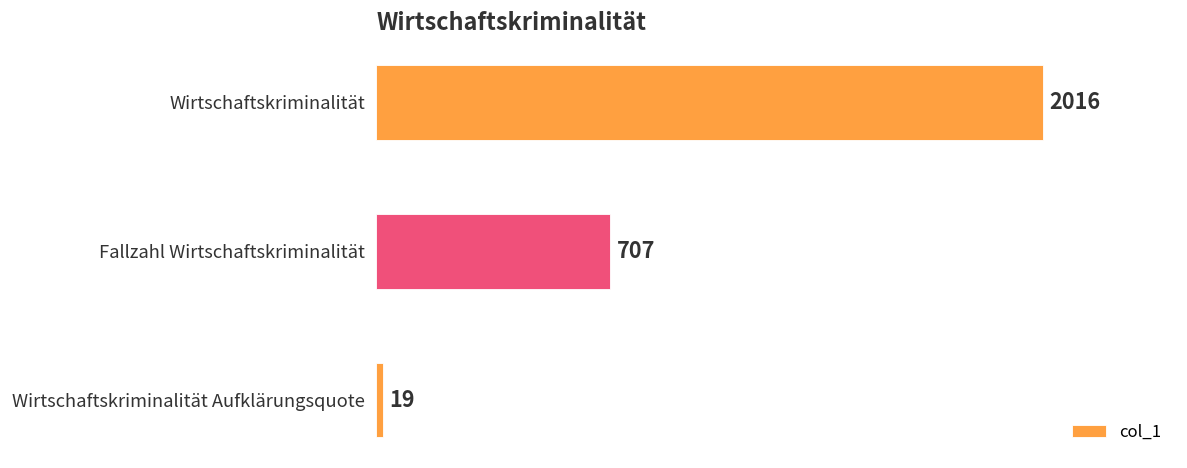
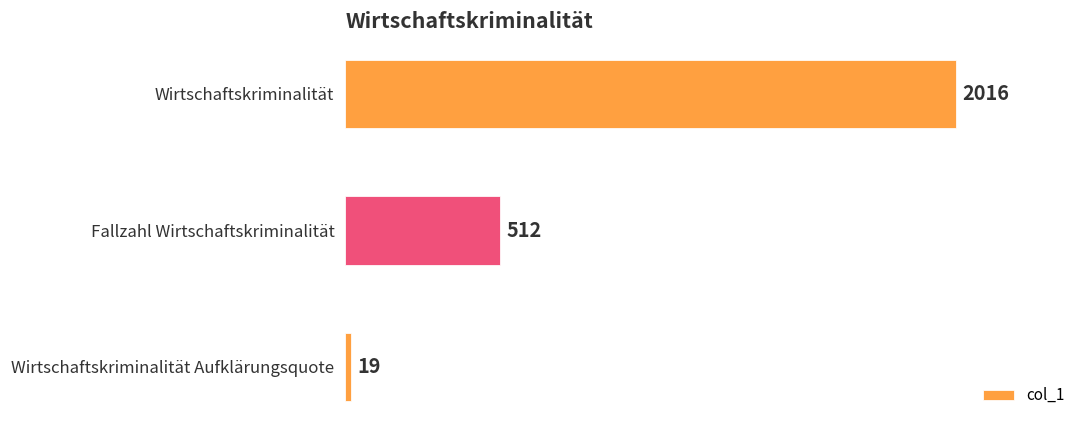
Fallzahl Wirtschaftskriminalität: 707 -> 512
